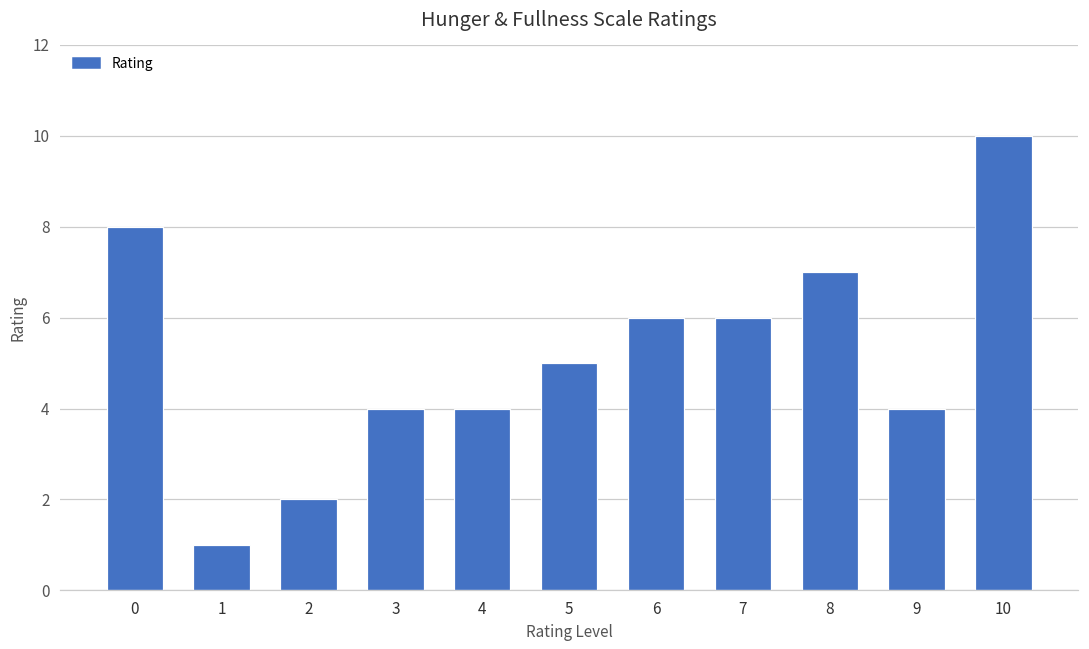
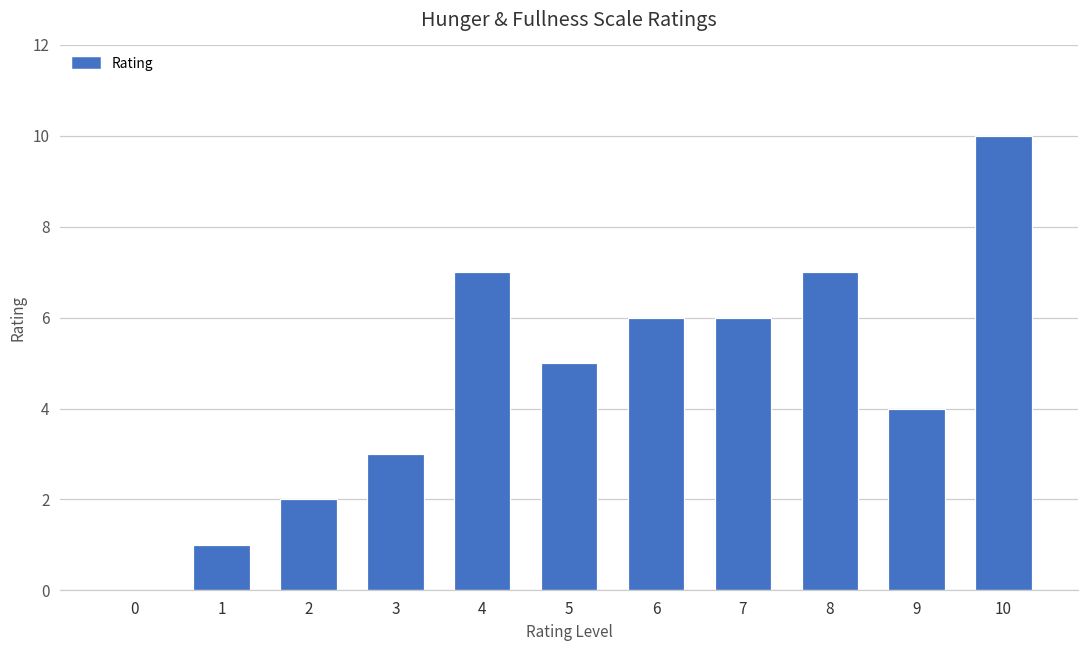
0: 8 -> 0
3: 4 -> 3
4: 4 -> 7
